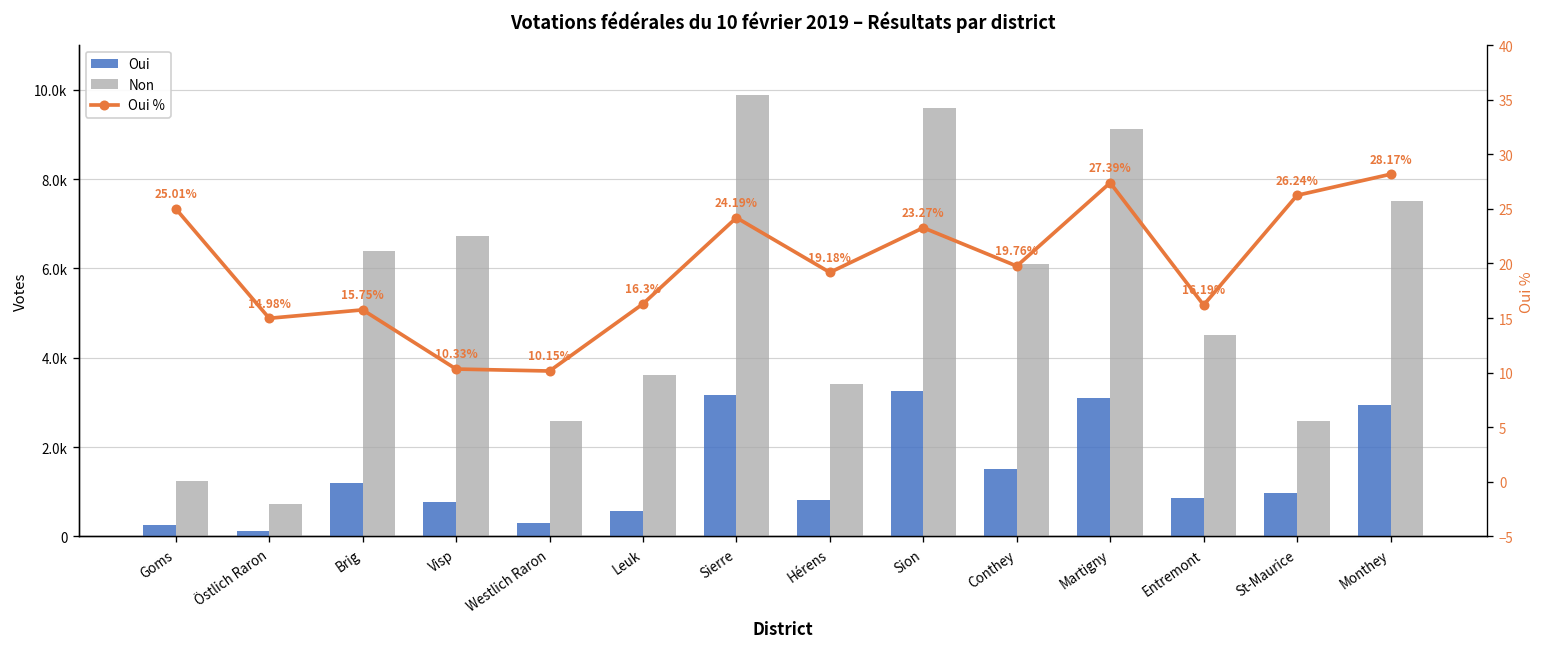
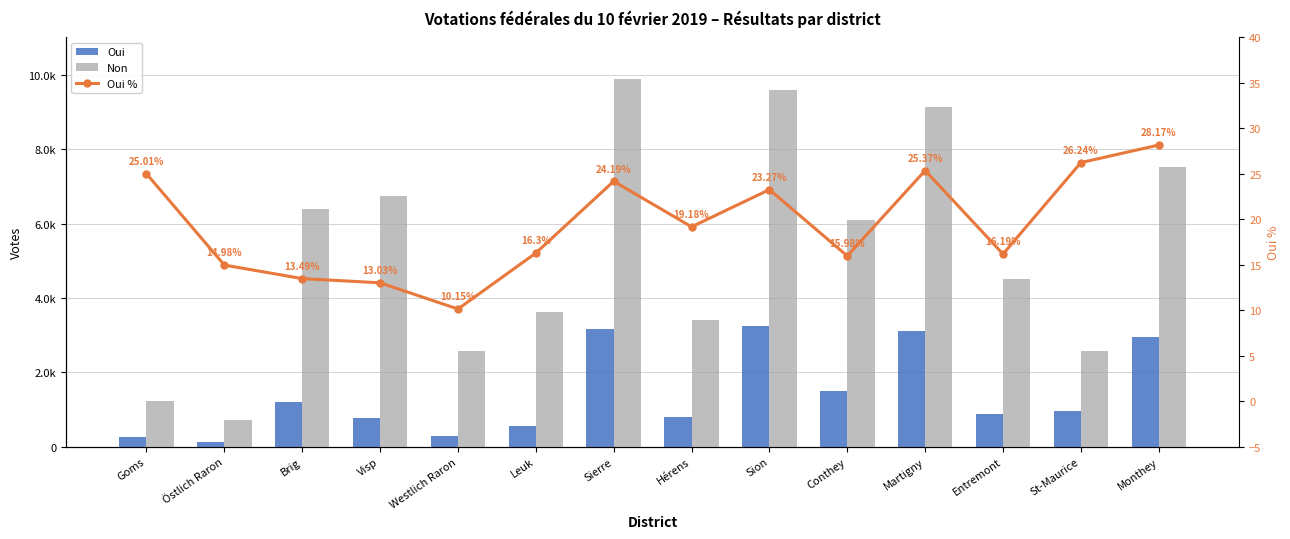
Oui %, Brig: 15.75% -> 13.49%
Oui %, Visp: 10.33% -> 13.03%
Oui %, Conthey: 19.76% -> 15.98%
Oui %, Martigny: 27.39% -> 25.37%
